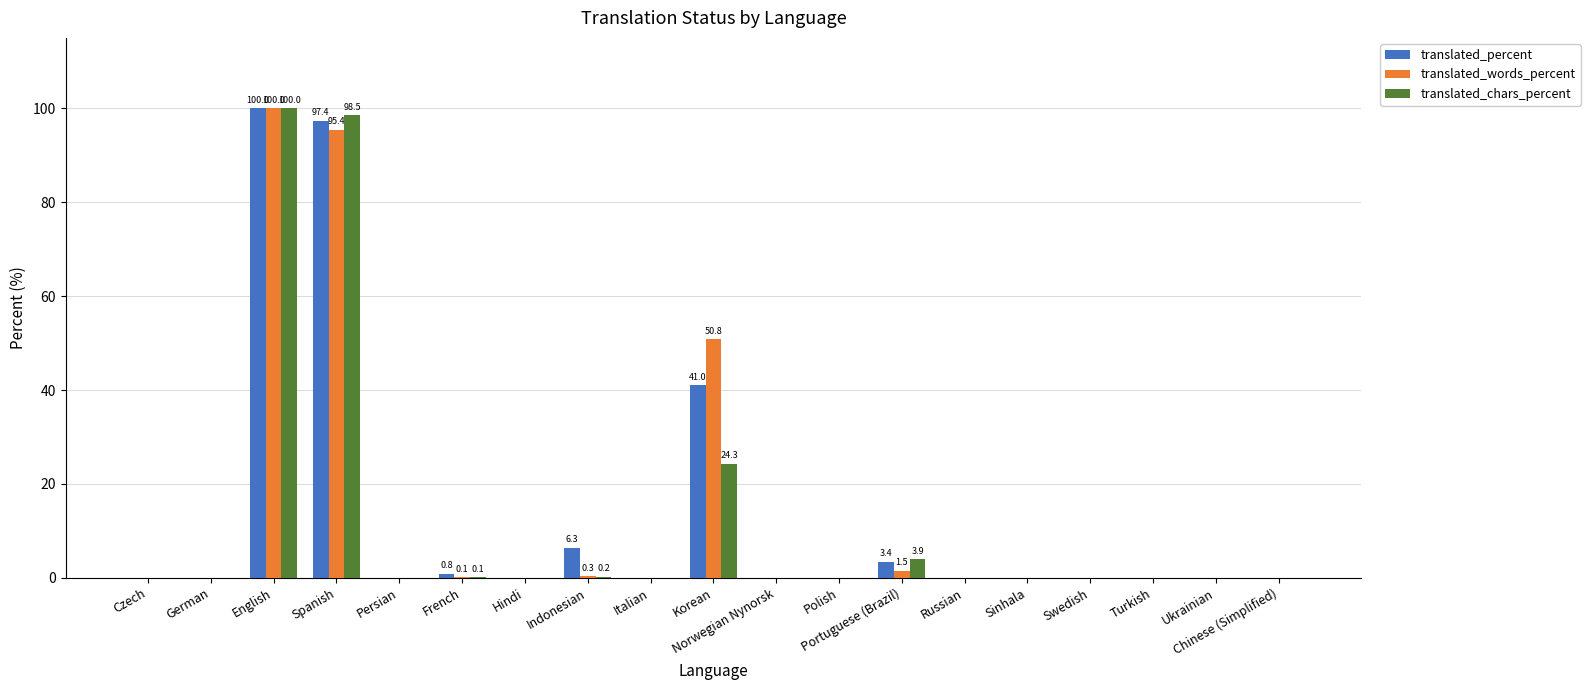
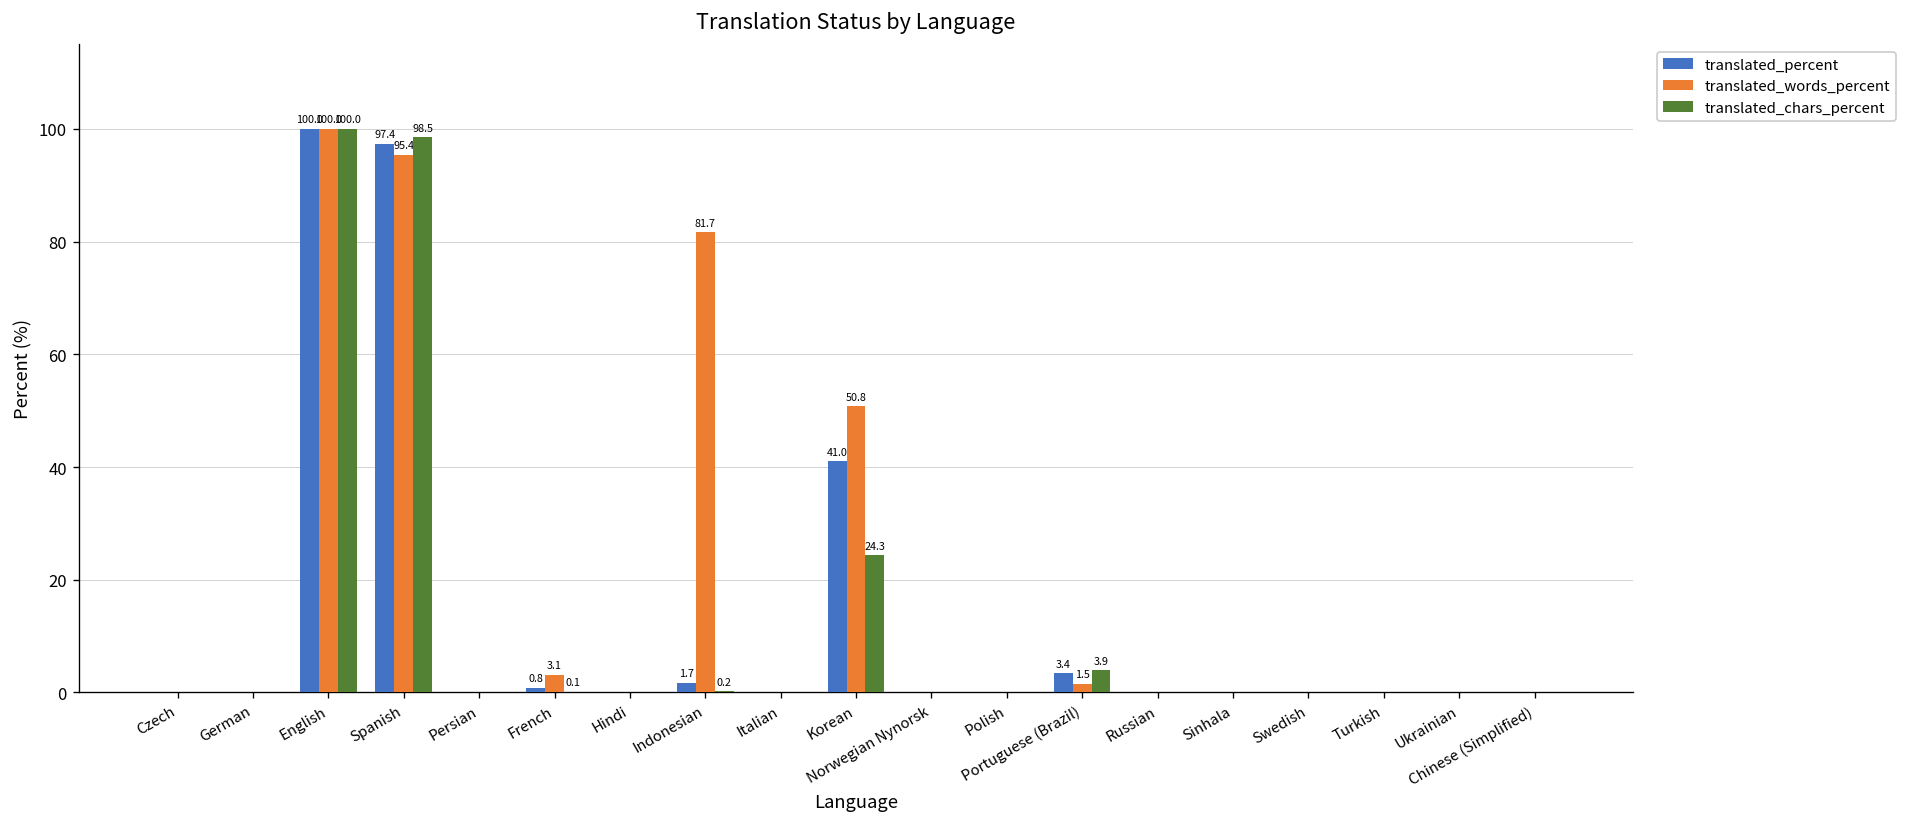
translated_words_percent, French: 0.1 -> 3.1
translated_percent, Indonesian: 6.3 -> 1.7
translated_words_percent, Indonesian: 0.3 -> 81.7
